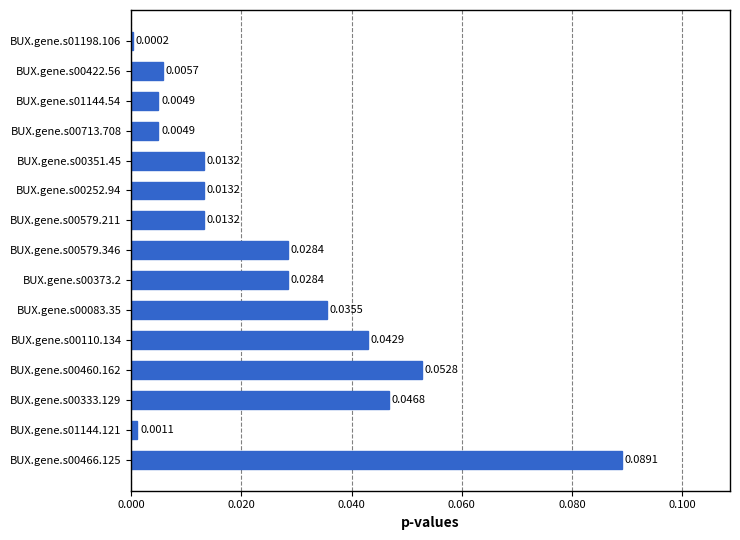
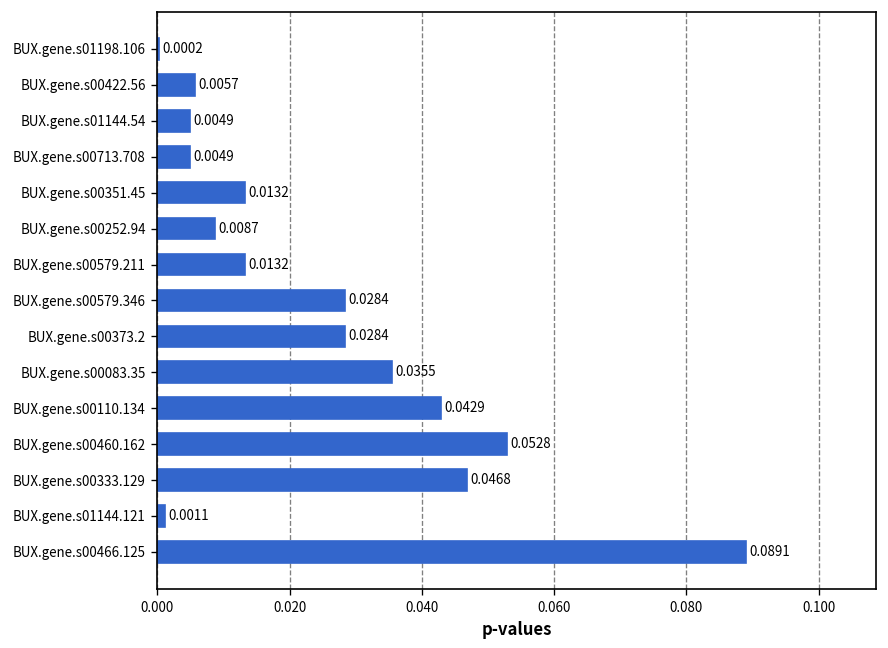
BUX.gene.s00252.94: 0.0132 -> 0.0087
